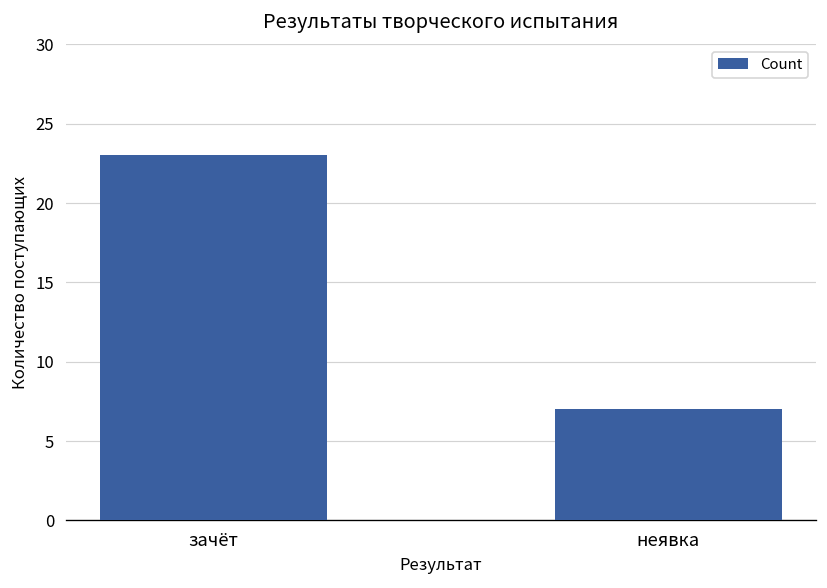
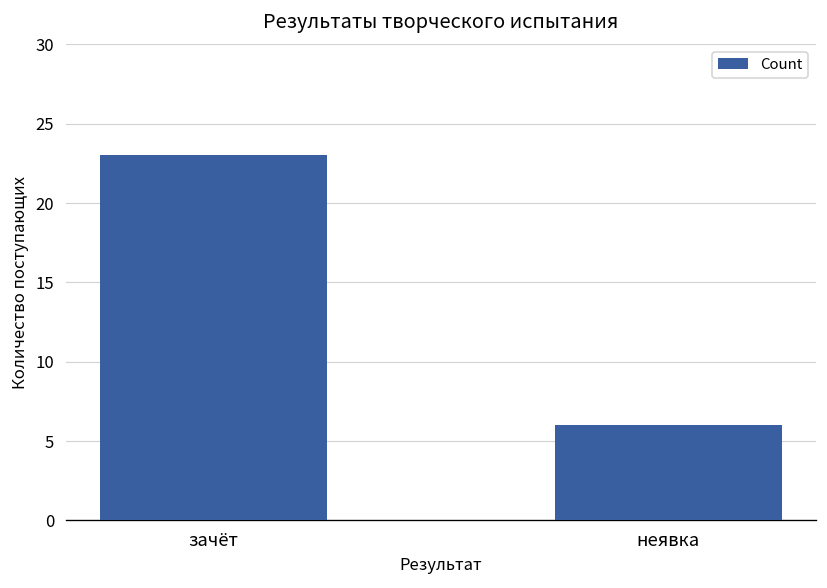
неявка: 7 -> 6
